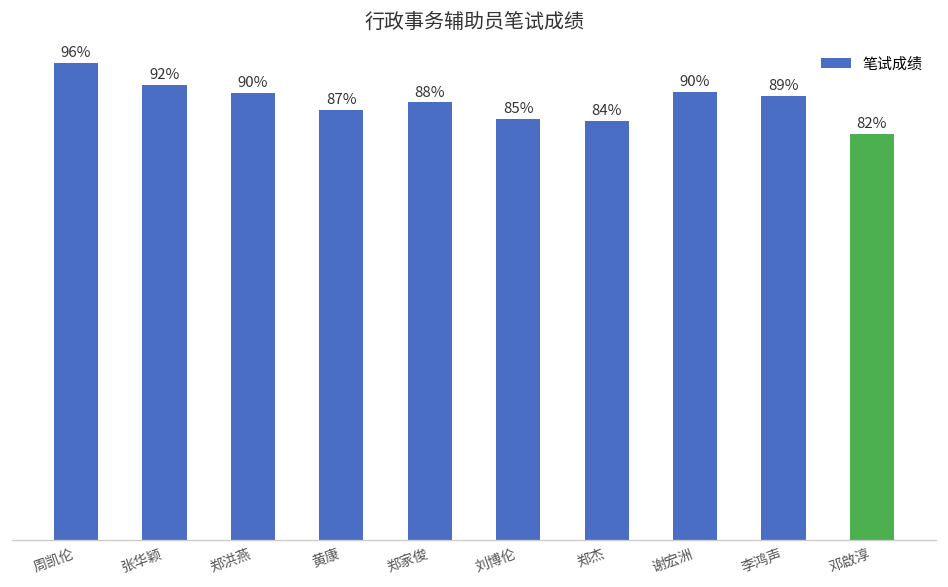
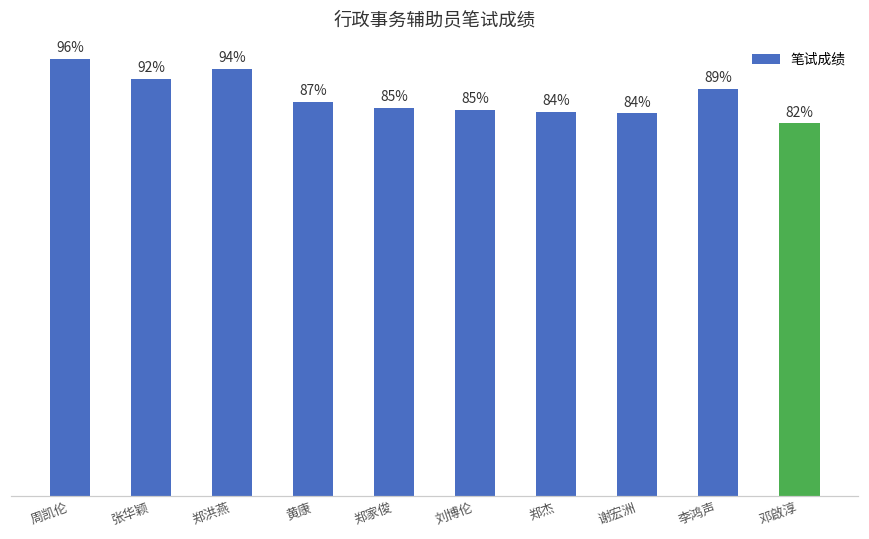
郑洪燕: 90% -> 94%
郑家俊: 88% -> 85%
谢宏洲: 90% -> 84%
